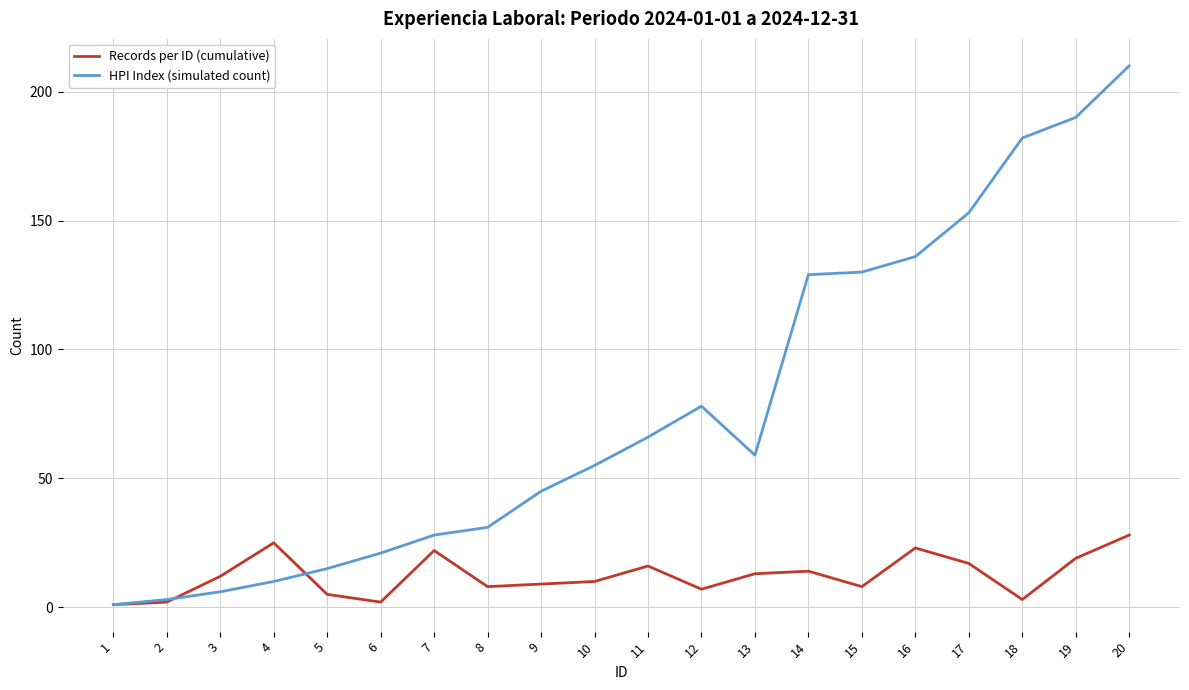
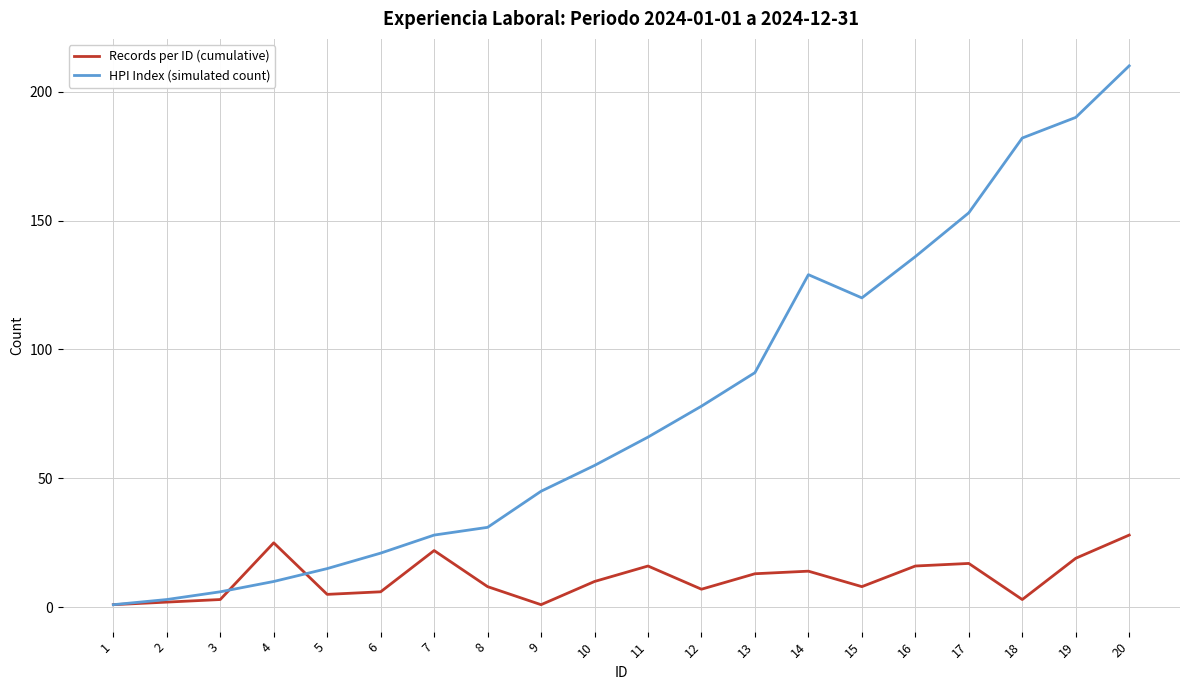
Records per ID (cumulative), 3: 12 -> 3
Records per ID (cumulative), 6: 2 -> 6
Records per ID (cumulative), 9: 9 -> 1
HPI Index (simulated count), 13: 59 -> 91
HPI Index (simulated count), 15: 130 -> 120
Records per ID (cumulative), 16: 23 -> 16
